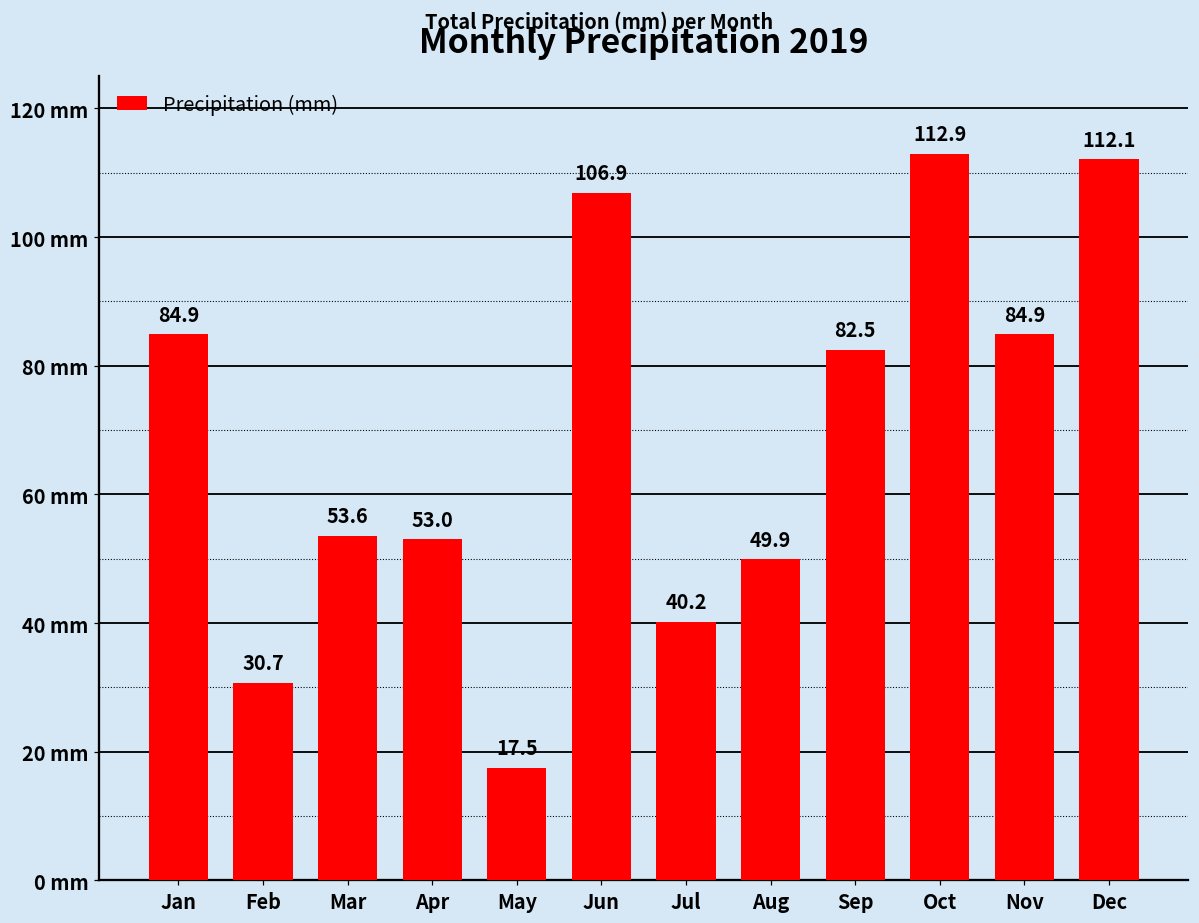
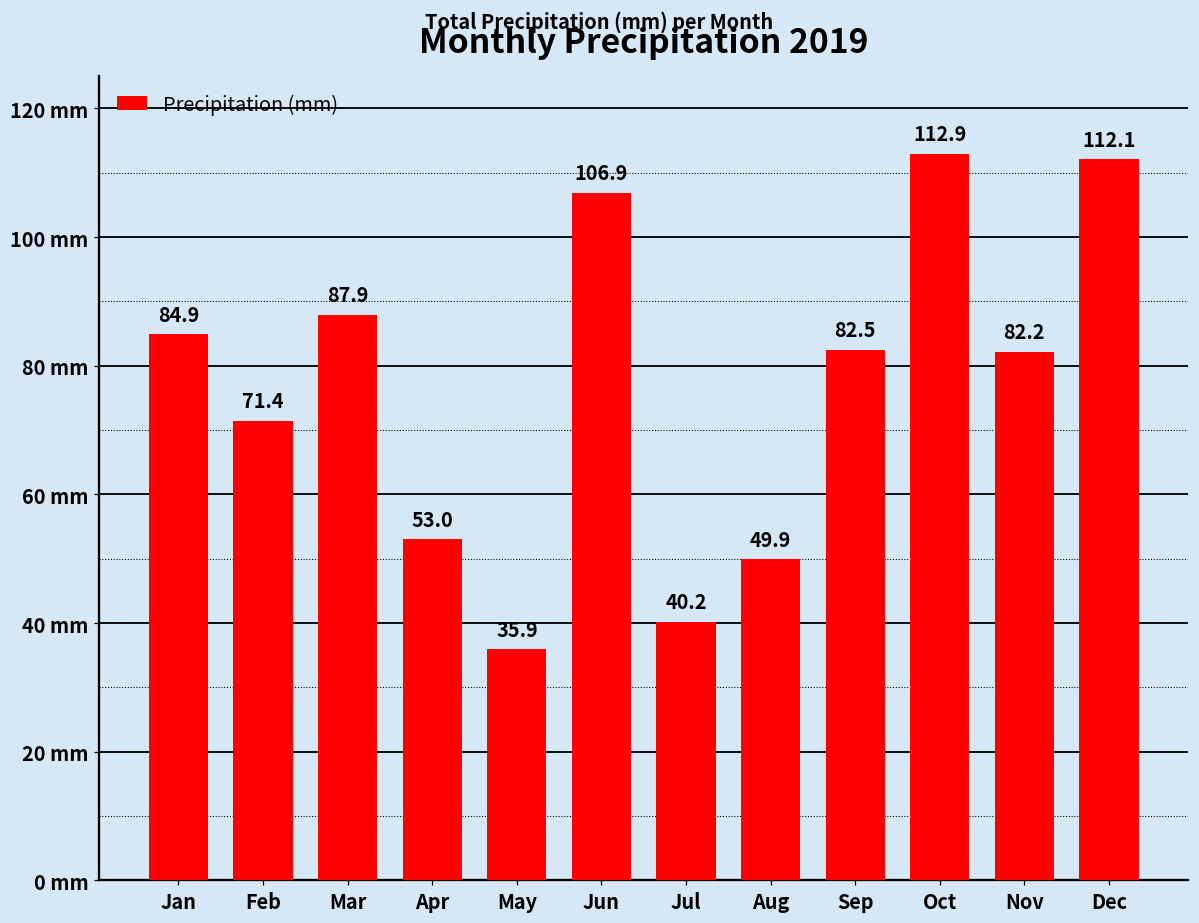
Feb: 30.7 -> 71.4
Mar: 53.6 -> 87.9
May: 17.5 -> 35.9
Nov: 84.9 -> 82.2
